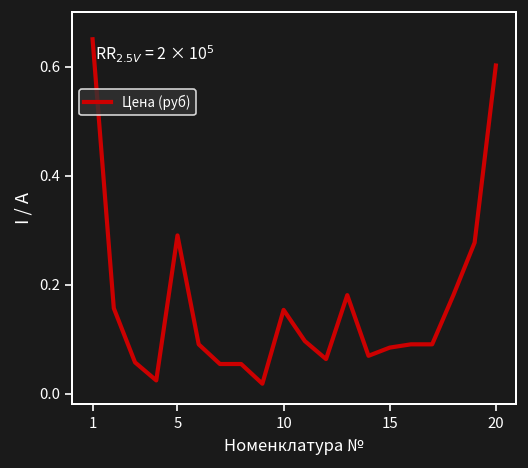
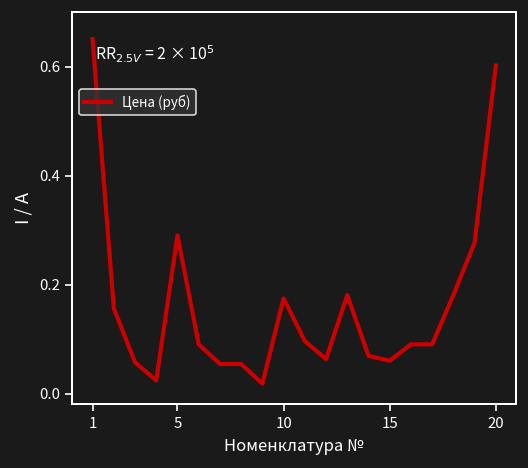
10: 0.15 -> 0.17
15: 0.08 -> 0.06
